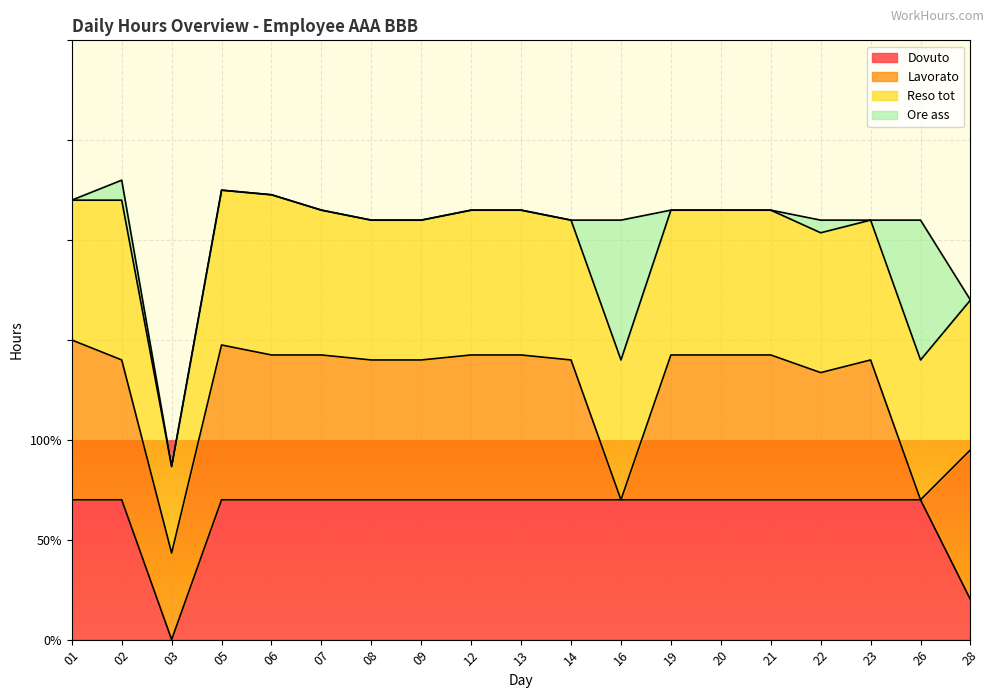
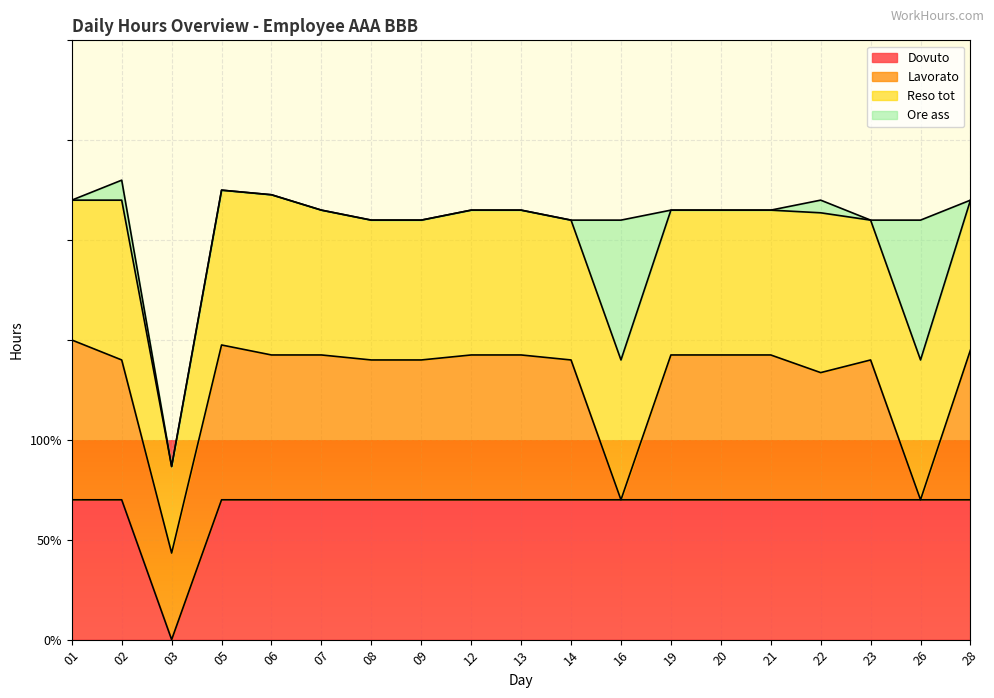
Reso tot, 22: 70% -> 80%
Dovuto, 28: 20% -> 70%
